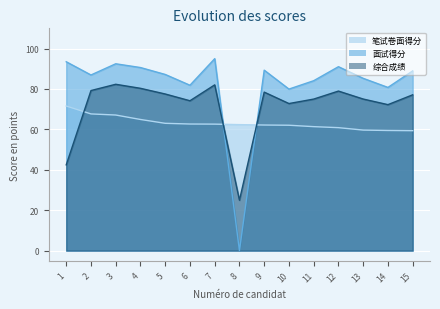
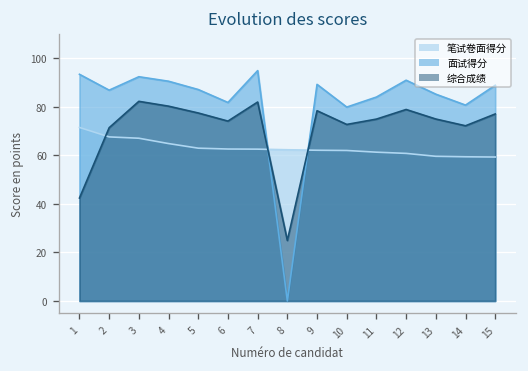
综合成绩, 2: 79 -> 71
